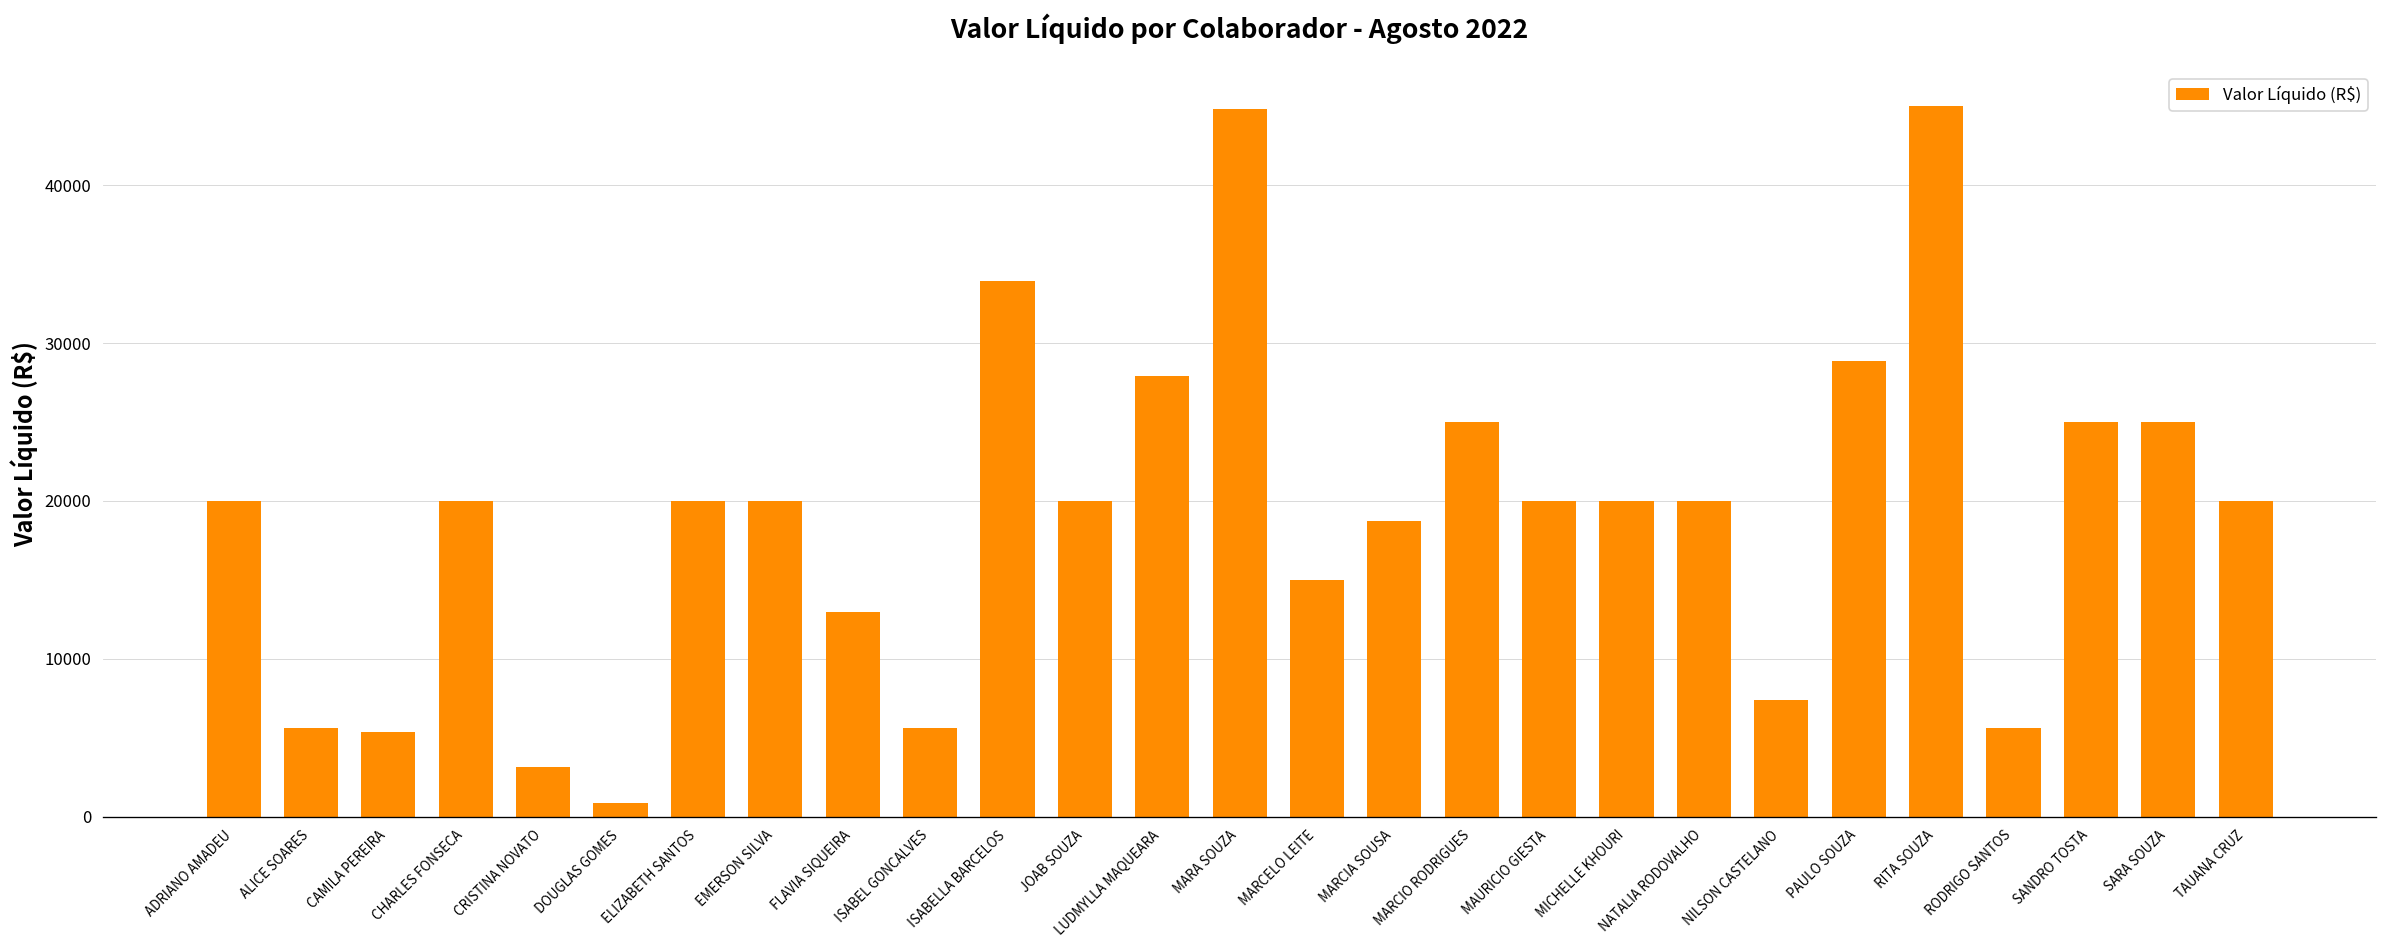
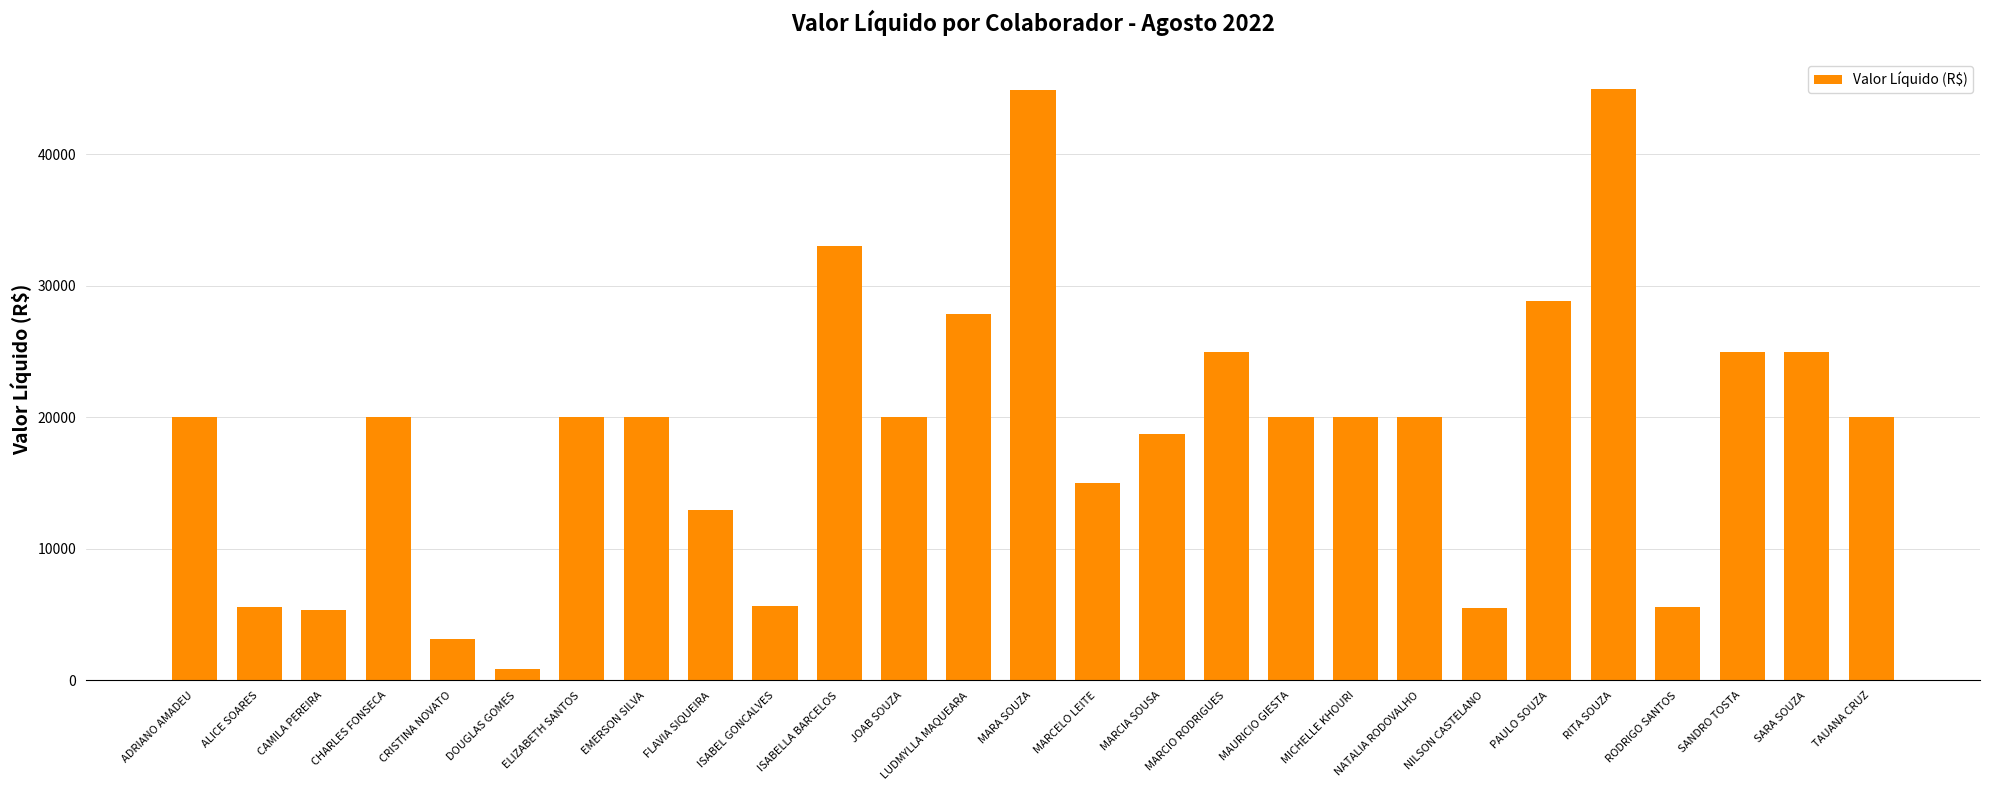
ISABELLA BARCELOS: 33900 -> 33000
NILSON CASTELANO: 7400 -> 5500
